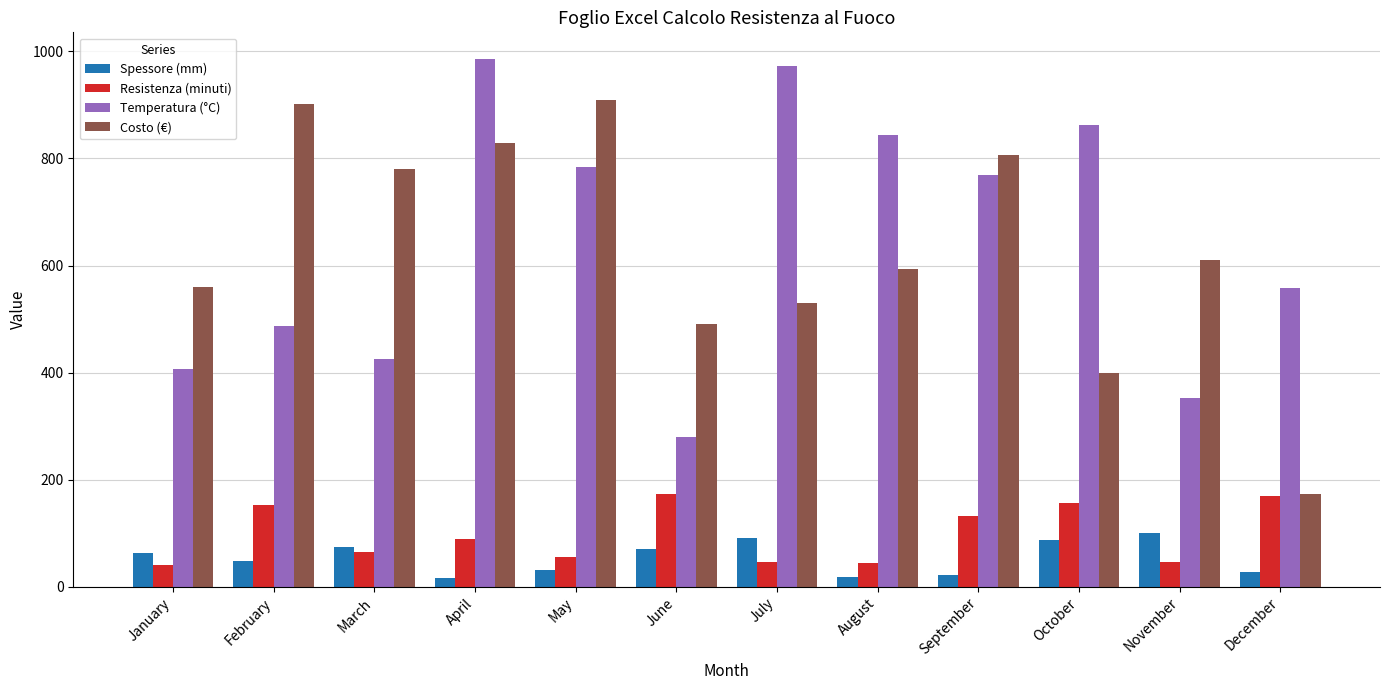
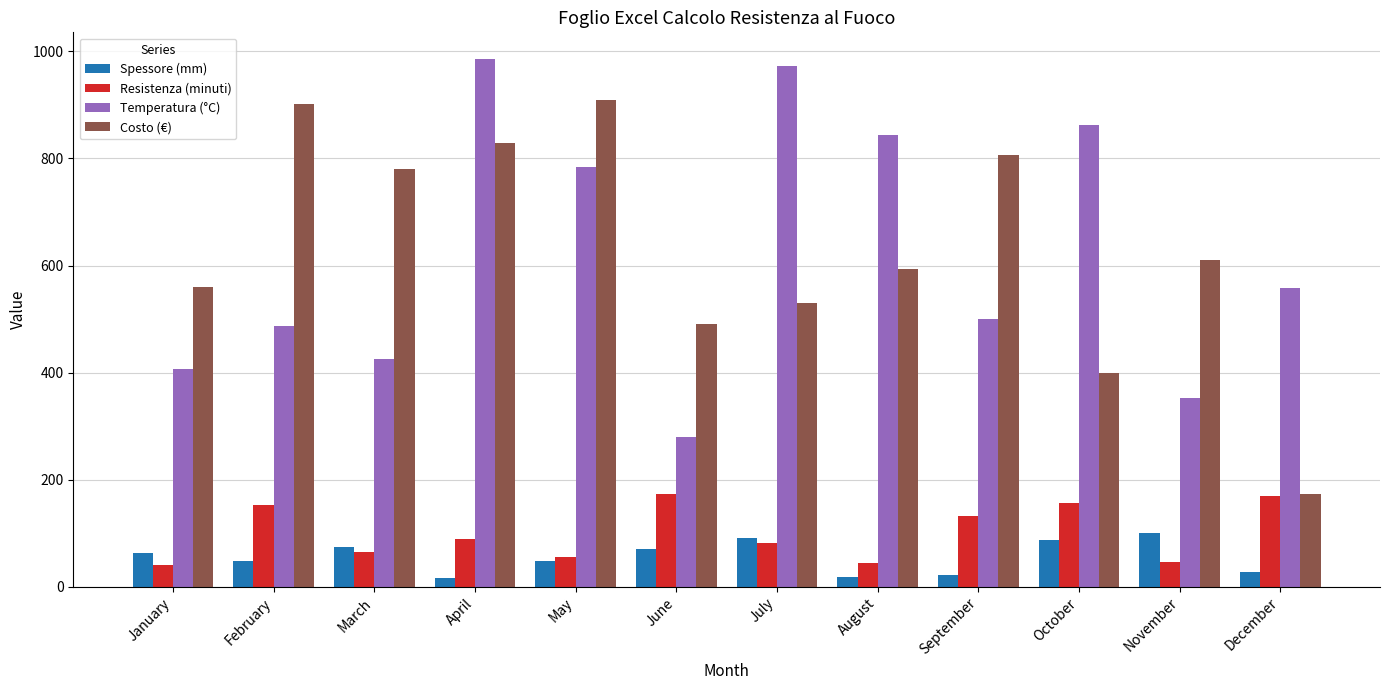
Spessore (mm), May: 30 -> 50
Resistenza (minuti), July: 50 -> 80
Temperatura (°C), September: 770 -> 500
